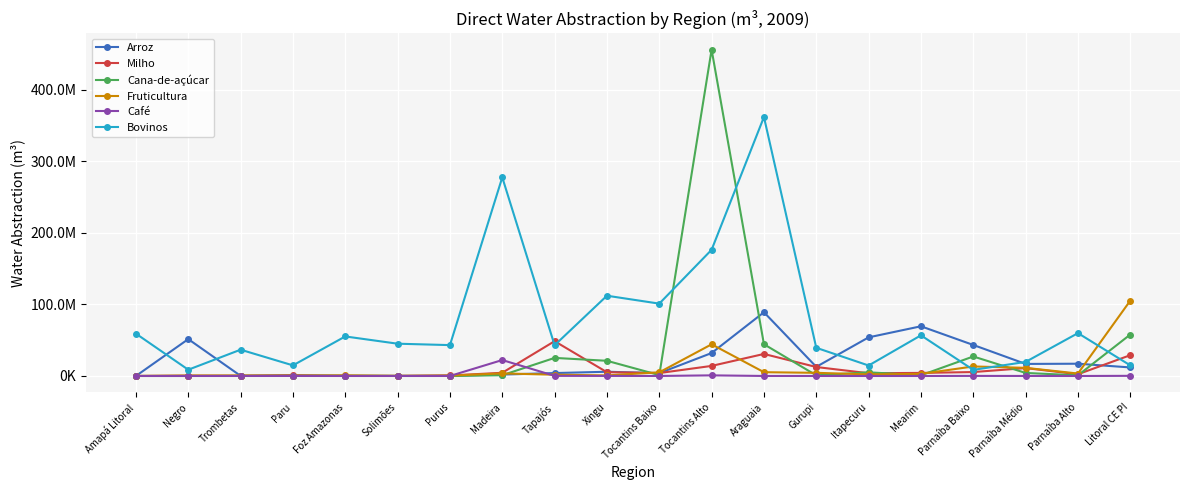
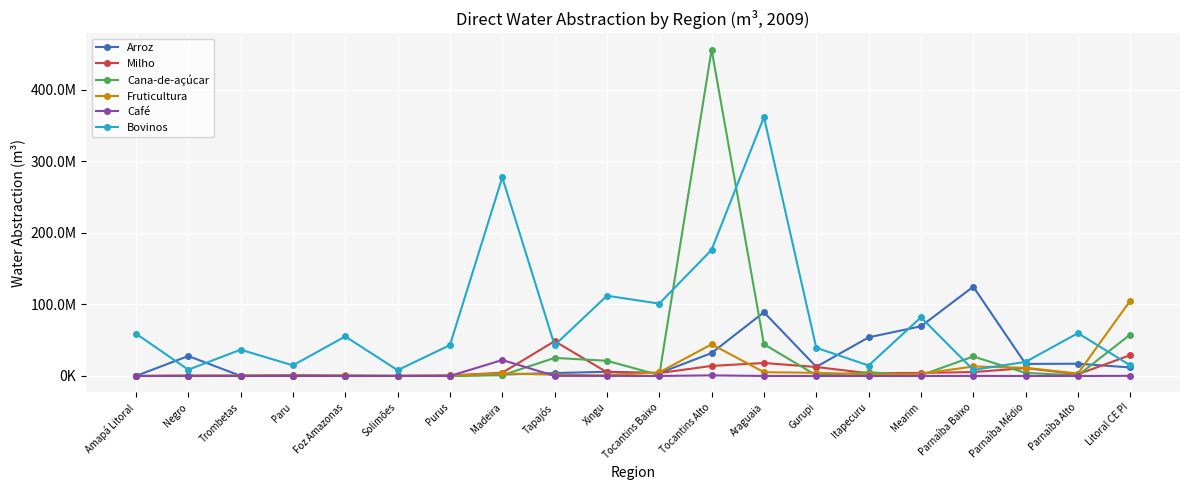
Arroz, Negro: 50000000 -> 30000000
Bovinos, Solimões: 50000000 -> 10000000
Milho, Araguaia: 30000000 -> 20000000
Bovinos, Mearim: 60000000 -> 80000000
Arroz, Parnaíba Baixo: 40000000 -> 120000000
